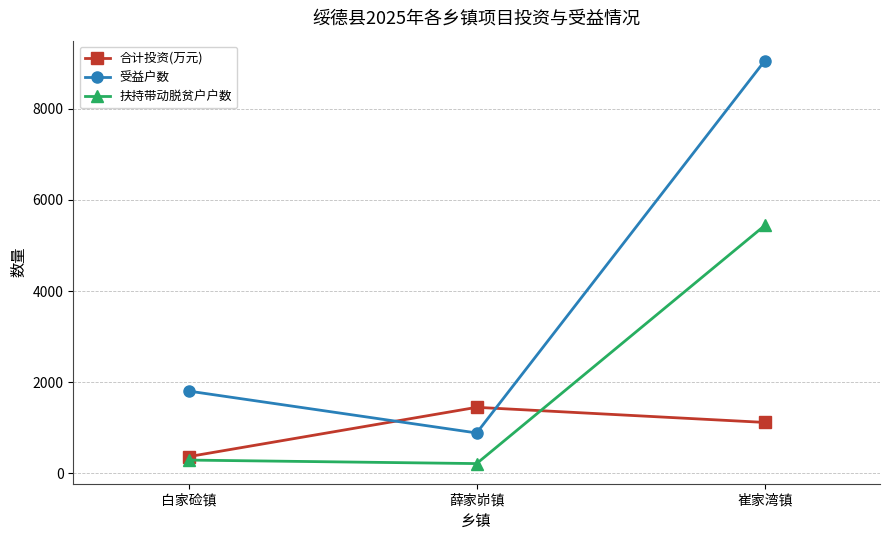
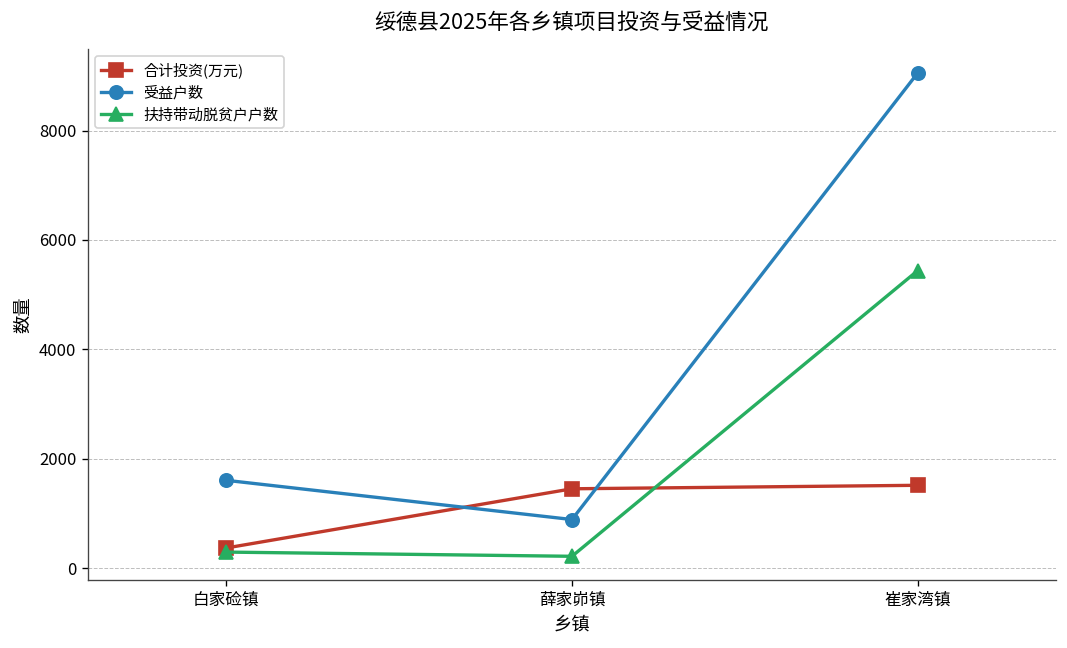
受益户数, 白家硷镇: 1800 -> 1600
合计投资(万元), 崔家湾镇: 1100 -> 1500
